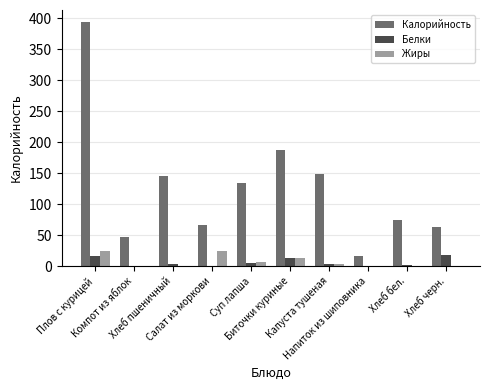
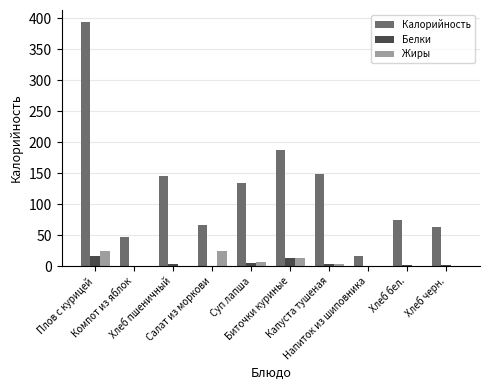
Белки, Хлеб черн.: 20 -> 0
